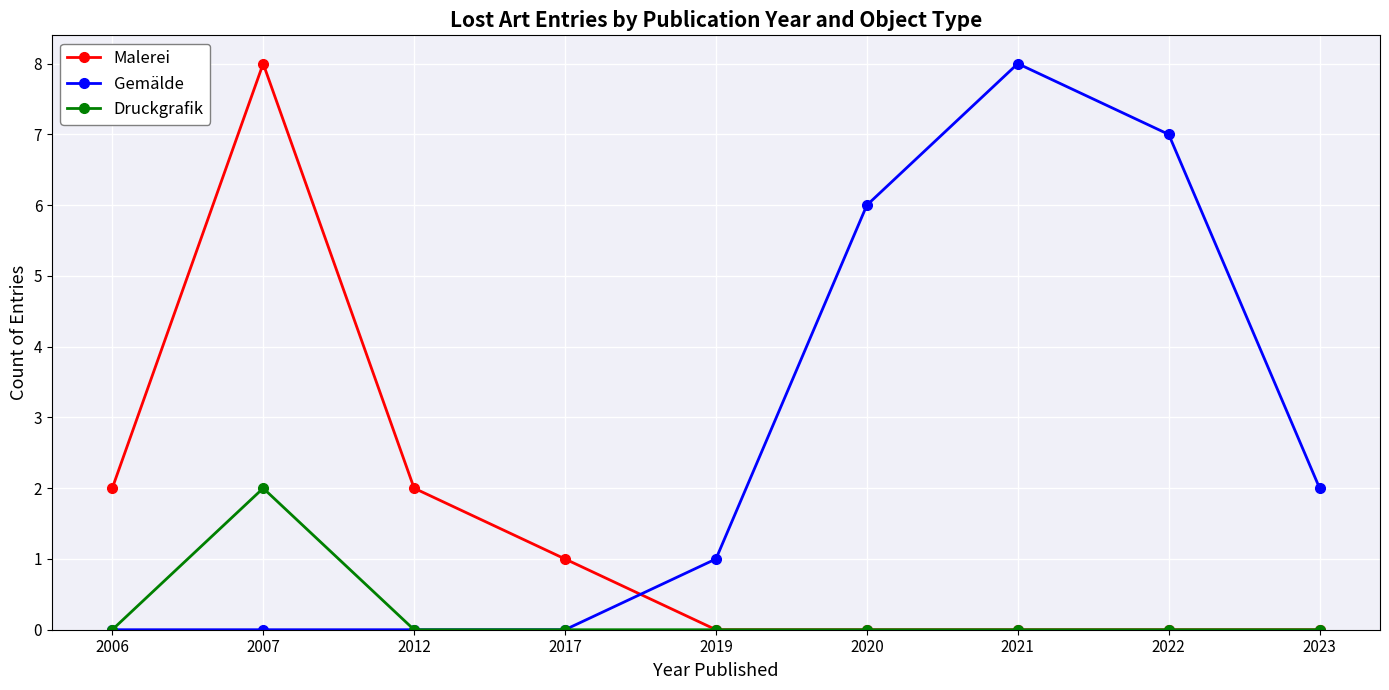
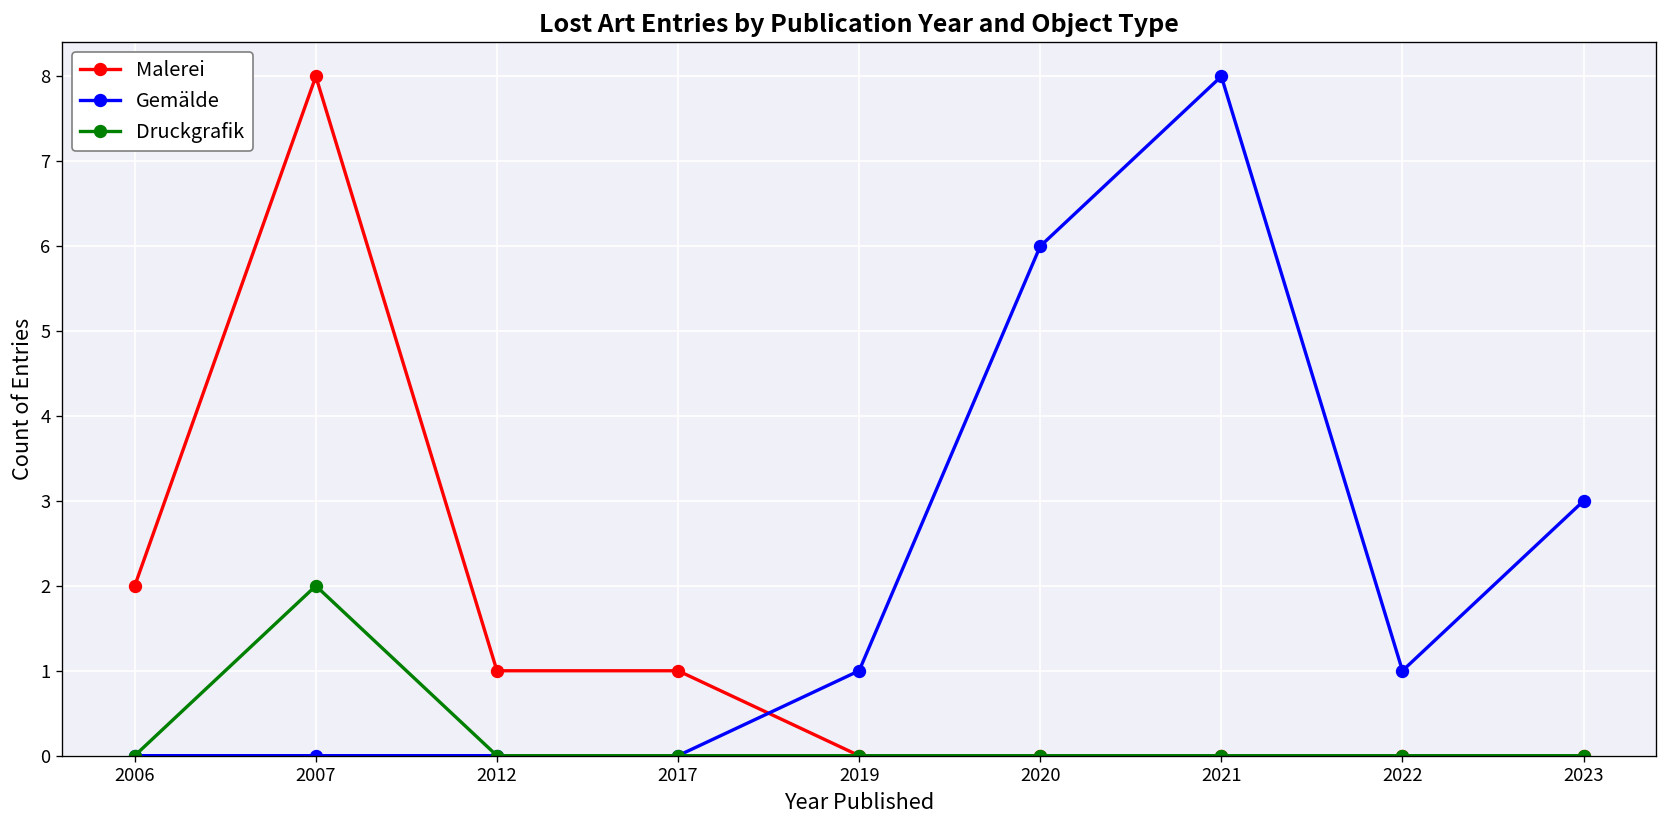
Malerei, 2012: 2 -> 1
Gemälde, 2022: 7 -> 1
Gemälde, 2023: 2 -> 3
